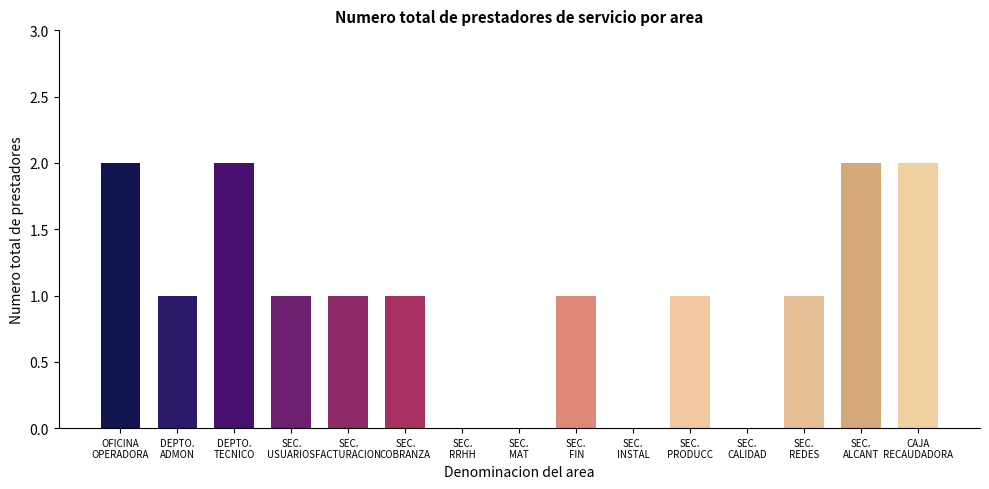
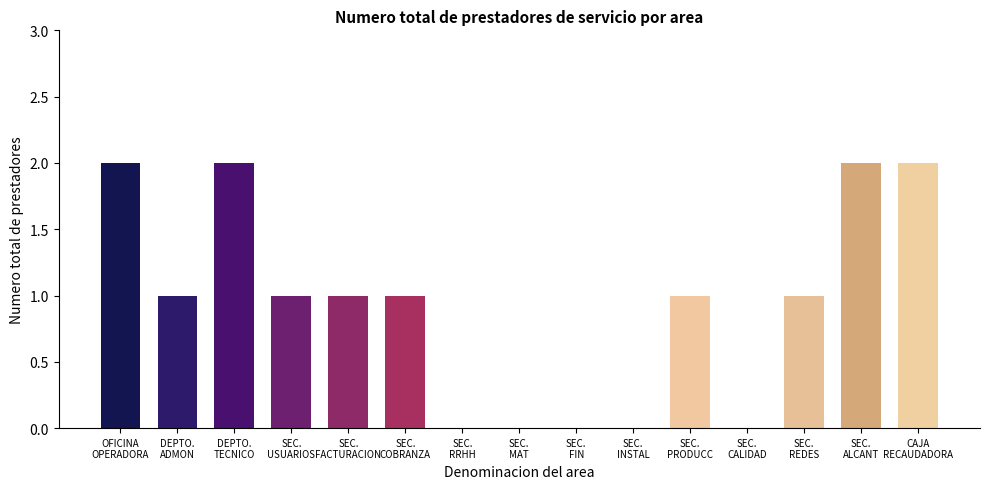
SEC. FIN: 1 -> 0
